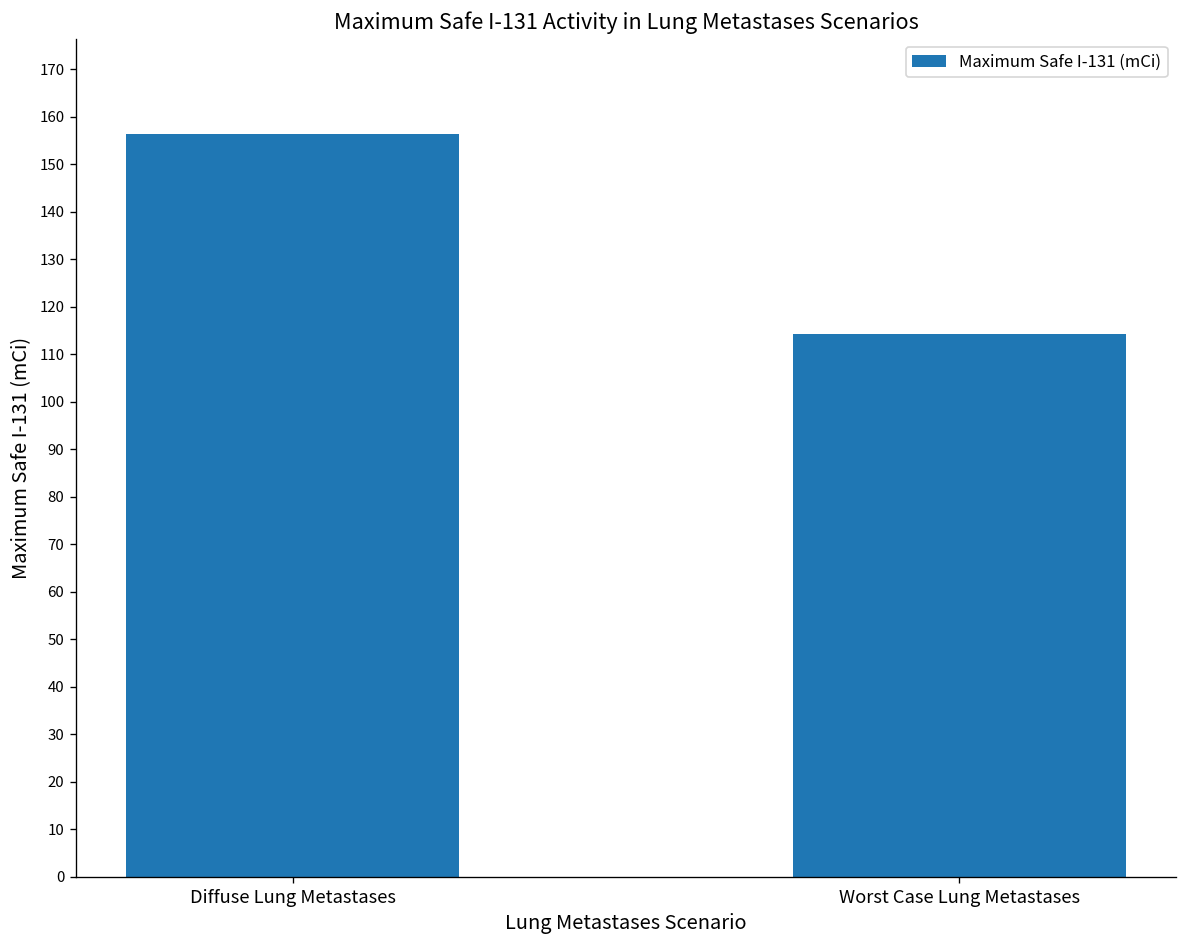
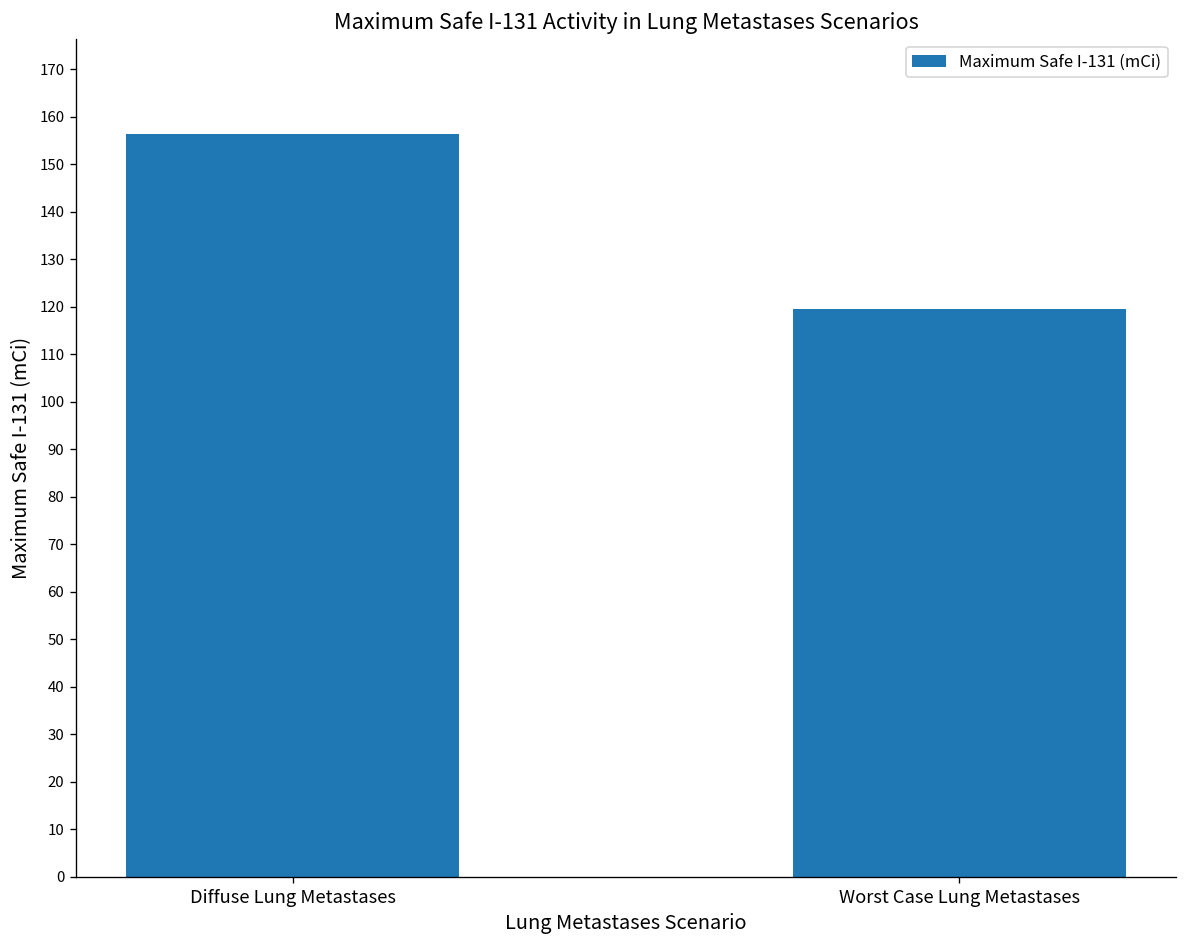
Worst Case Lung Metastases: 114 -> 120
